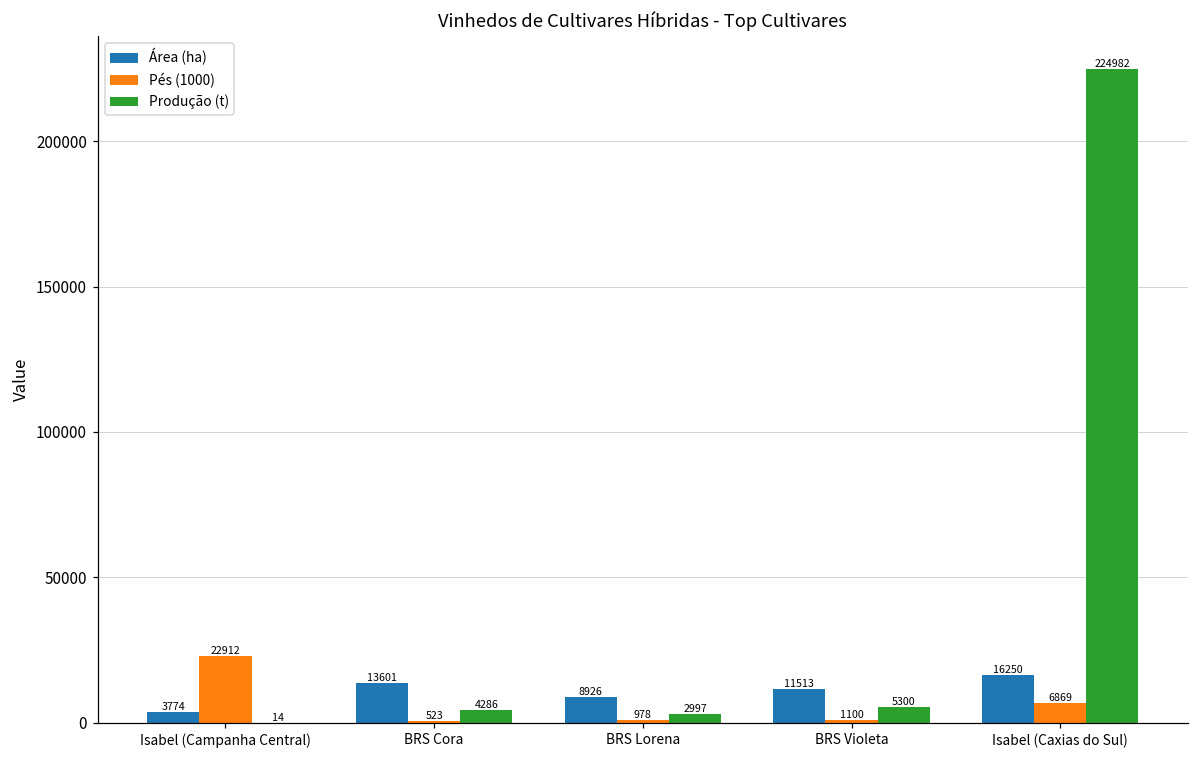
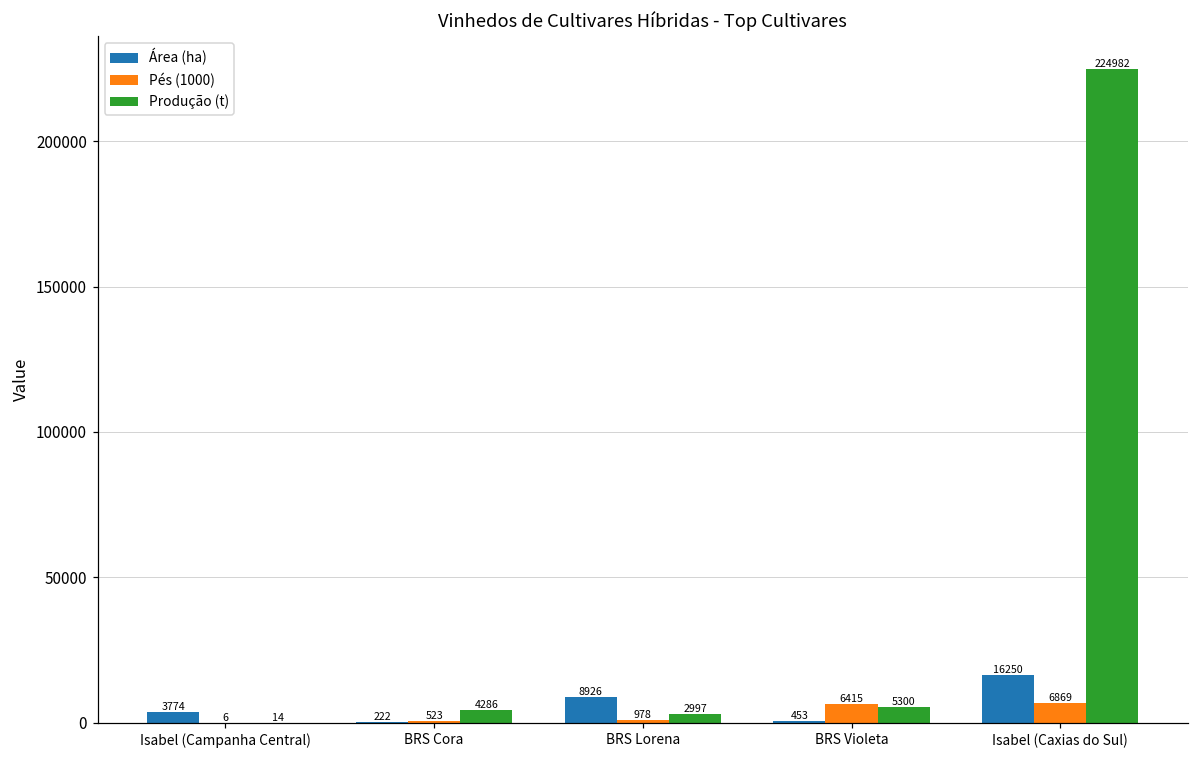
Pés (1000), Isabel (Campanha Central): 22912 -> 6
Área (ha), BRS Cora: 13601 -> 222
Área (ha), BRS Violeta: 11513 -> 453
Pés (1000), BRS Violeta: 1100 -> 6415
